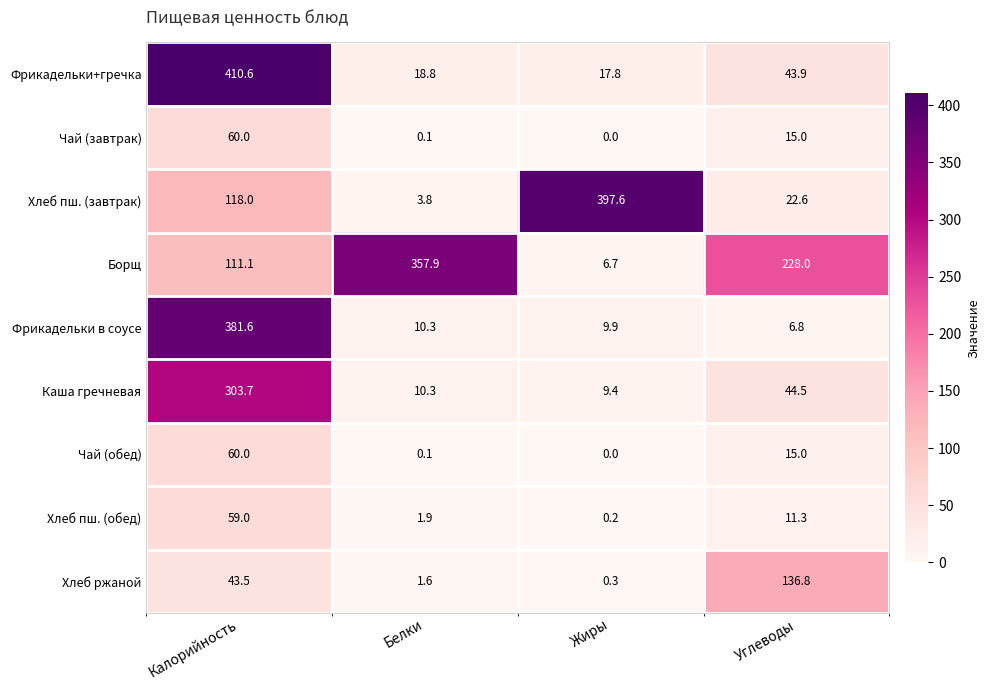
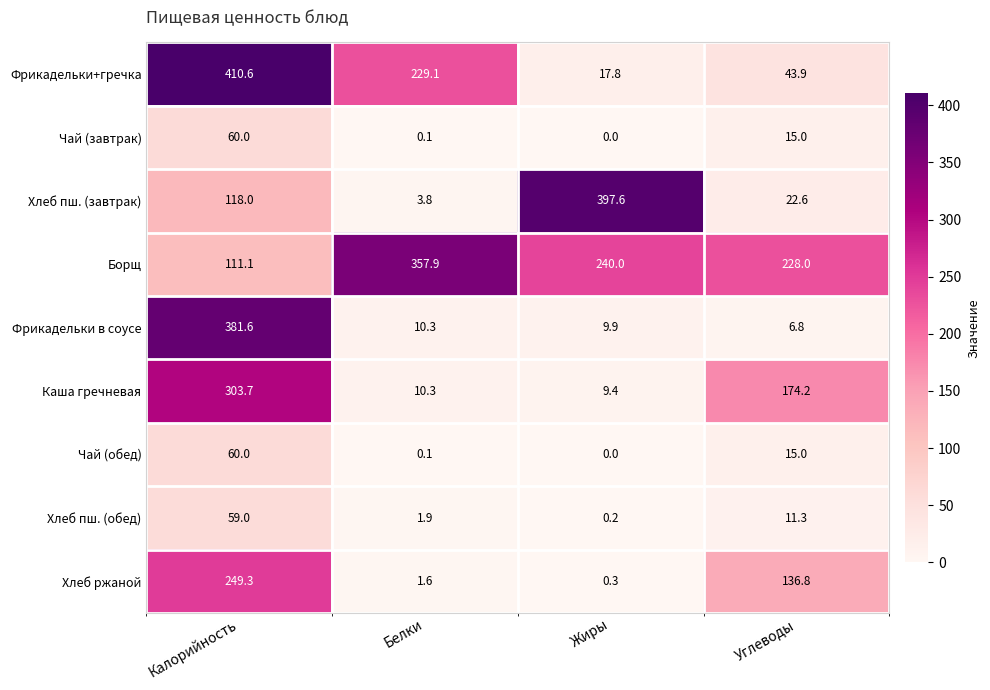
Фрикадельки+гречка, Белки: 18.8 -> 229.1
Борщ, Жиры: 6.7 -> 240.0
Каша гречневая, Углеводы: 44.5 -> 174.2
Хлеб ржаной, Калорийность: 43.5 -> 249.3
